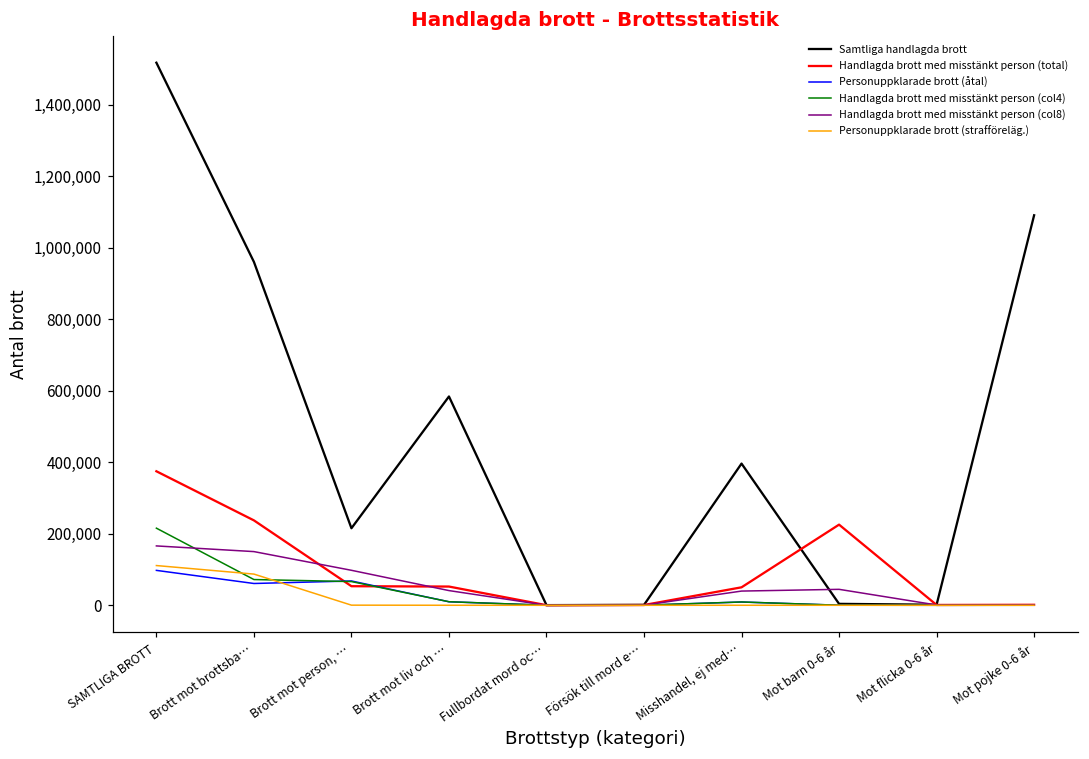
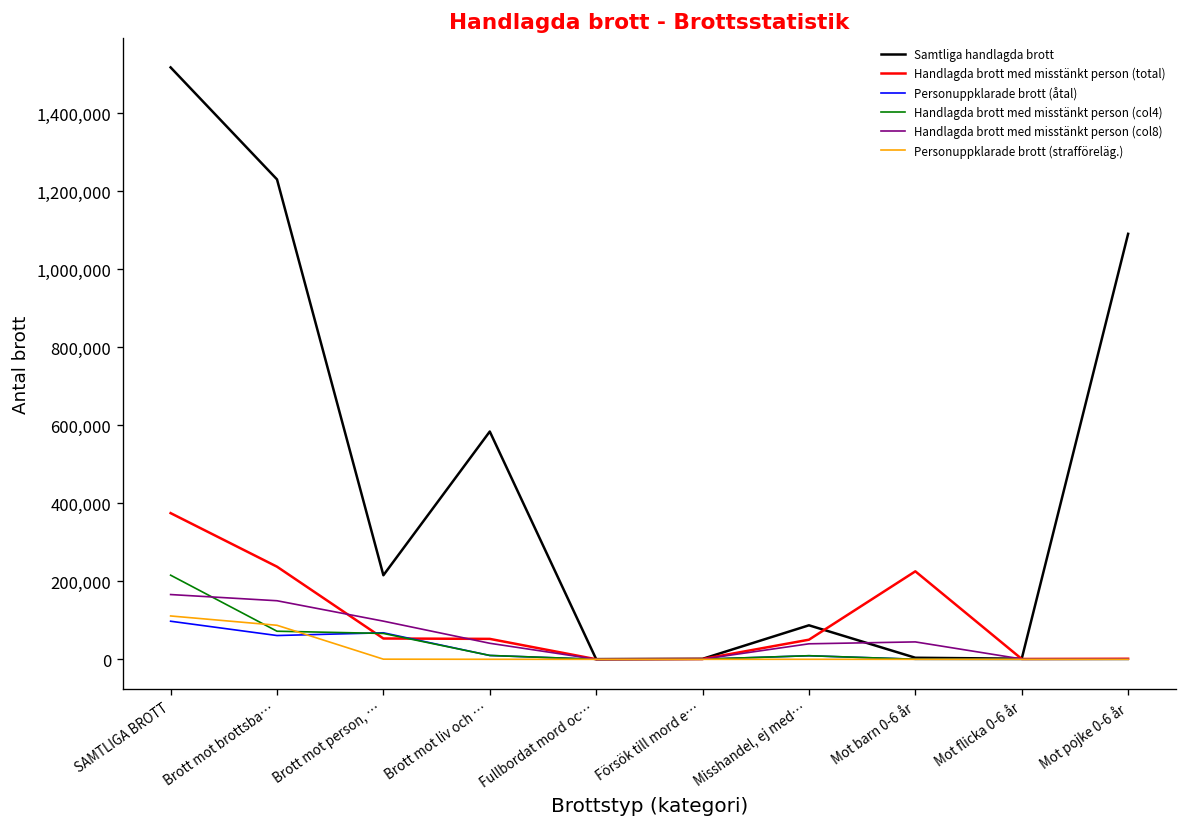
Samtliga handlagda brott, Brott mot brottsba…: 960,000 -> 1,230,000
Samtliga handlagda brott, Misshandel, ej med…: 400,000 -> 90,000
